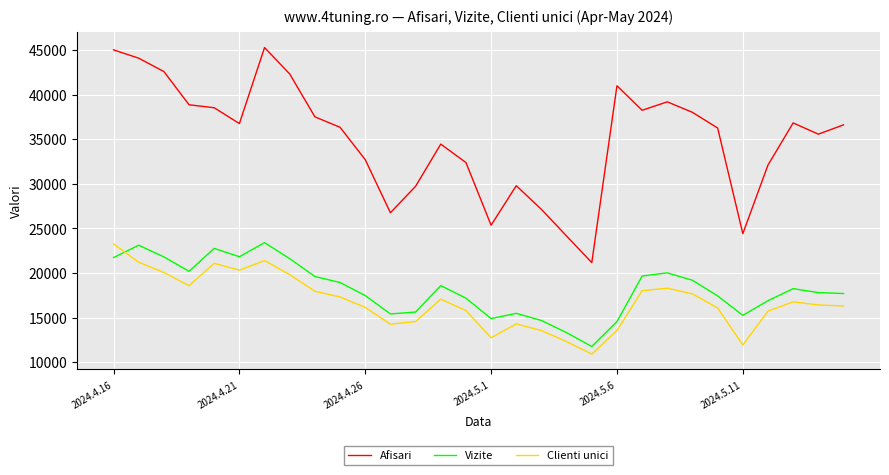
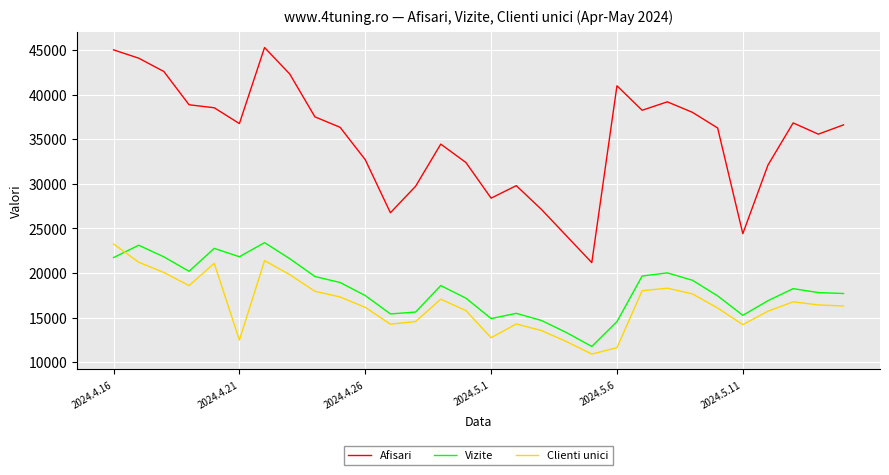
Clienti unici, 2024.4.21: 20000 -> 12000
Afisari, 2024.5.1: 25000 -> 28000
Clienti unici, 2024.5.6: 14000 -> 12000
Clienti unici, 2024.5.11: 12000 -> 14000
